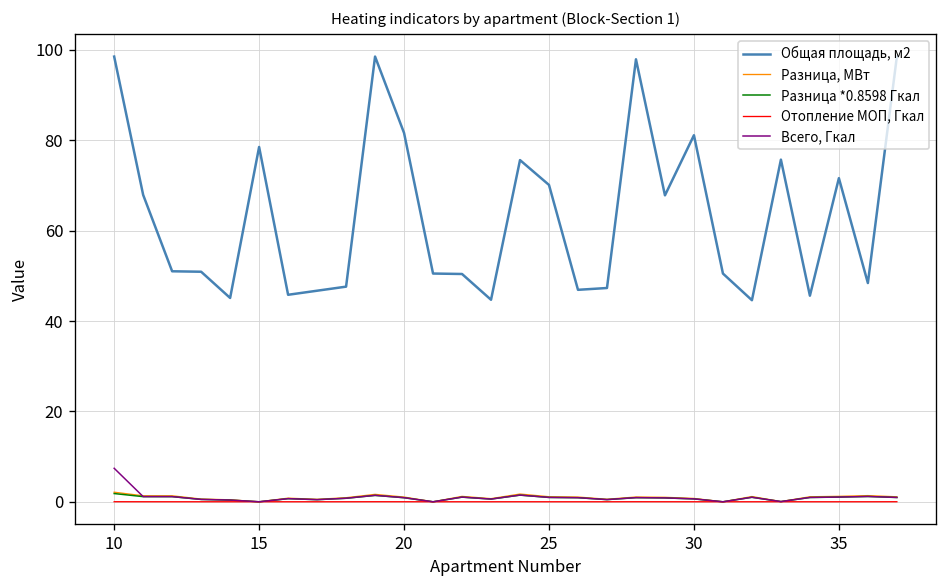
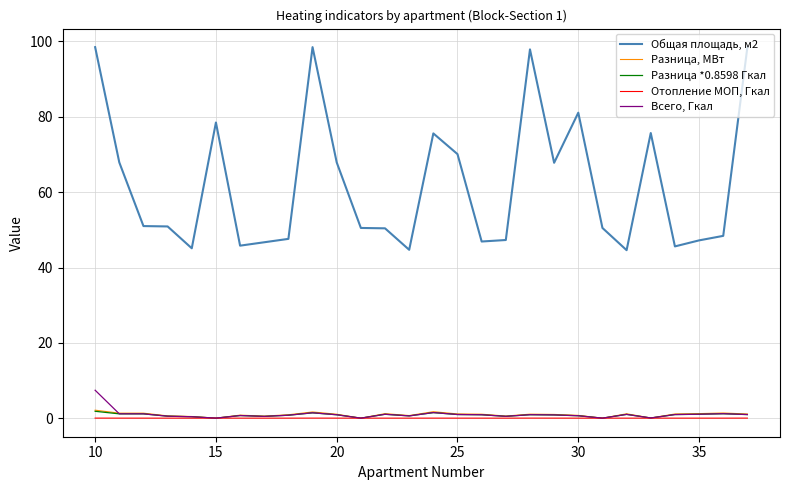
Общая площадь, м2, 20: 82 -> 68
Общая площадь, м2, 35: 72 -> 47
